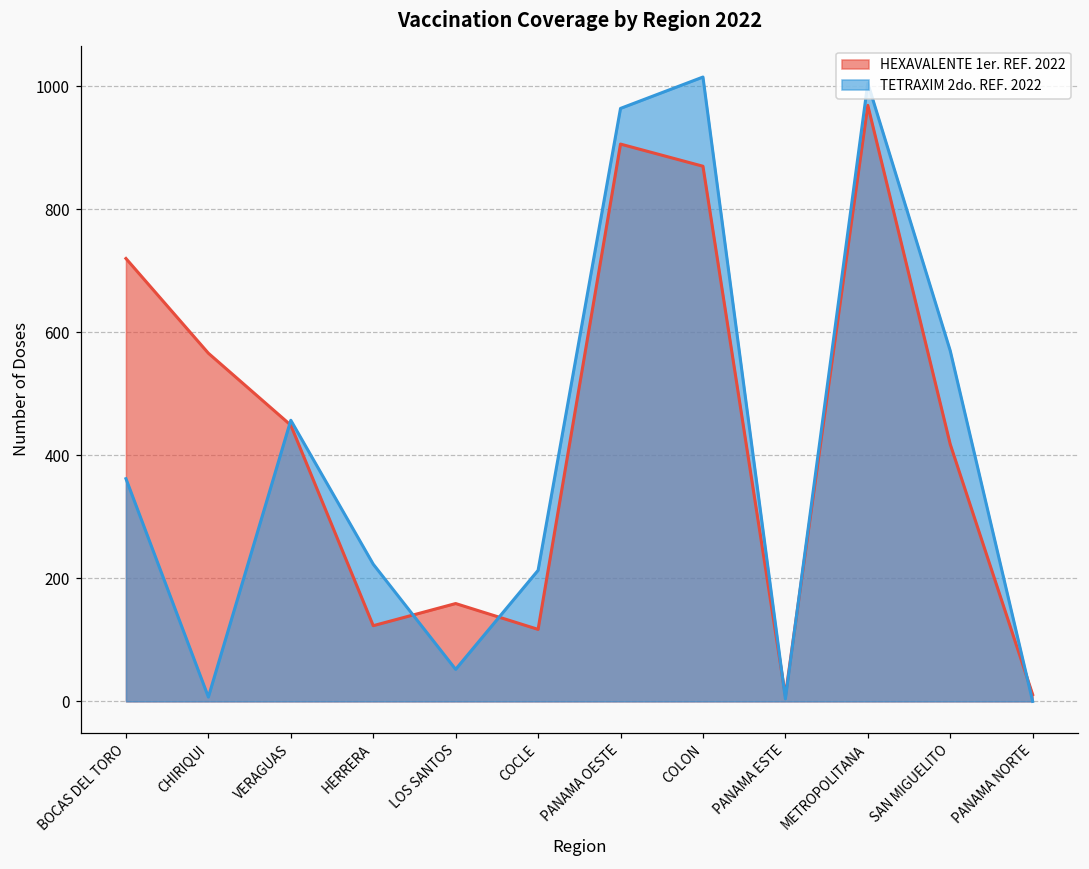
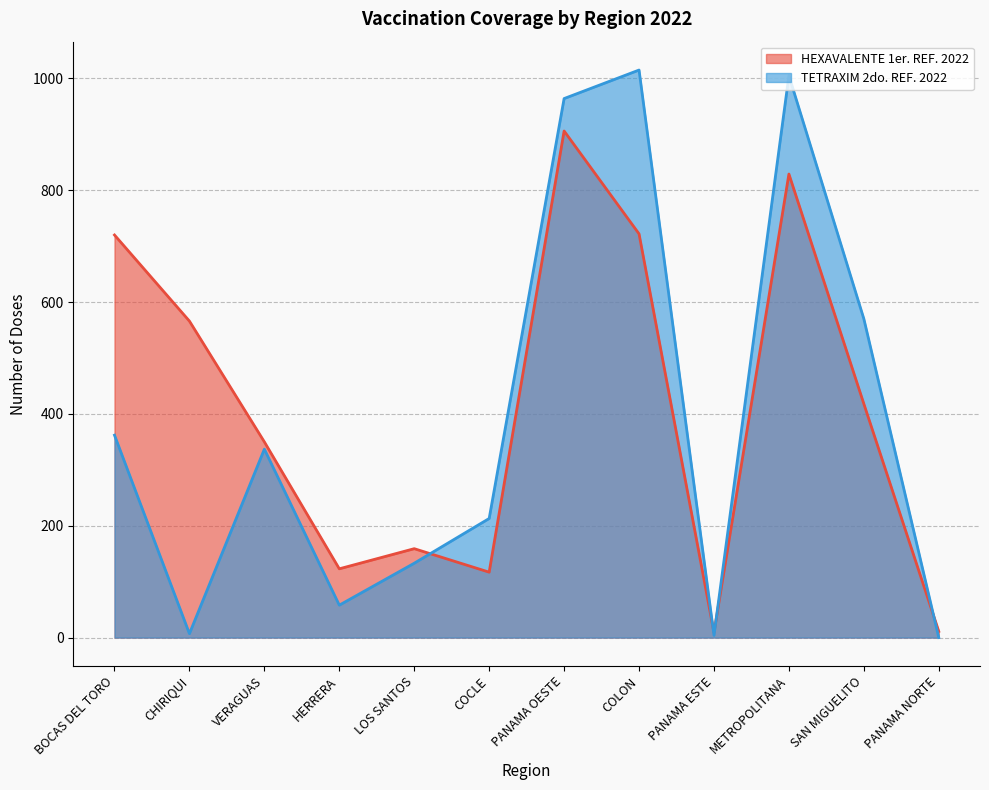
HEXAVALENTE 1er. REF. 2022, VERAGUAS: 450 -> 350
TETRAXIM 2do. REF. 2022, VERAGUAS: 460 -> 340
TETRAXIM 2do. REF. 2022, HERRERA: 220 -> 60
TETRAXIM 2do. REF. 2022, LOS SANTOS: 50 -> 130
HEXAVALENTE 1er. REF. 2022, COLON: 870 -> 720
HEXAVALENTE 1er. REF. 2022, METROPOLITANA: 970 -> 830
